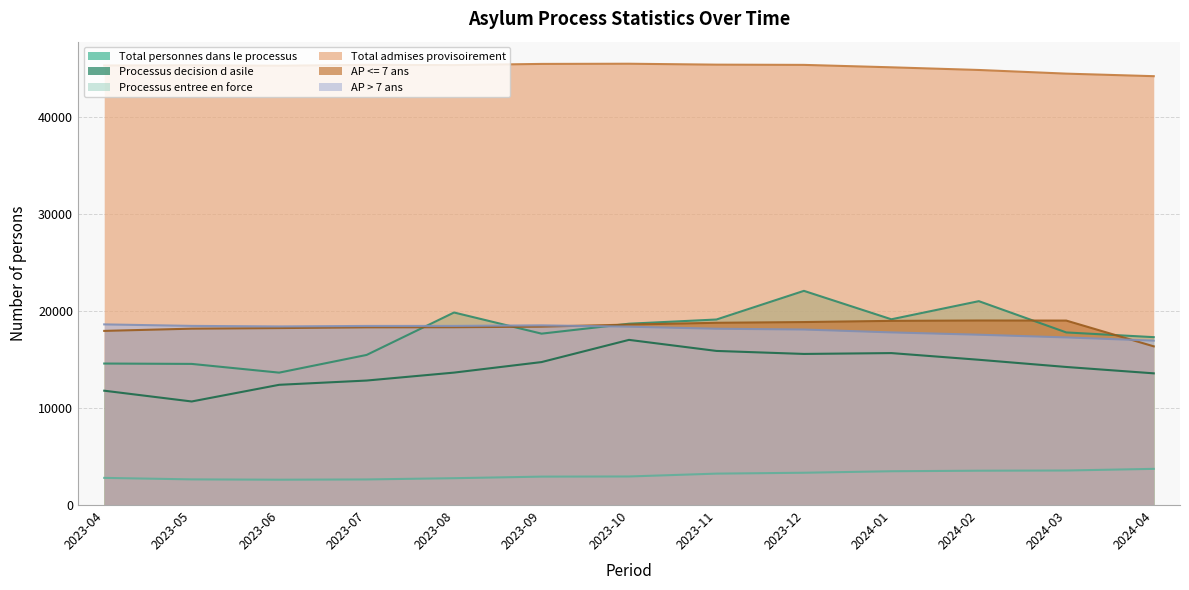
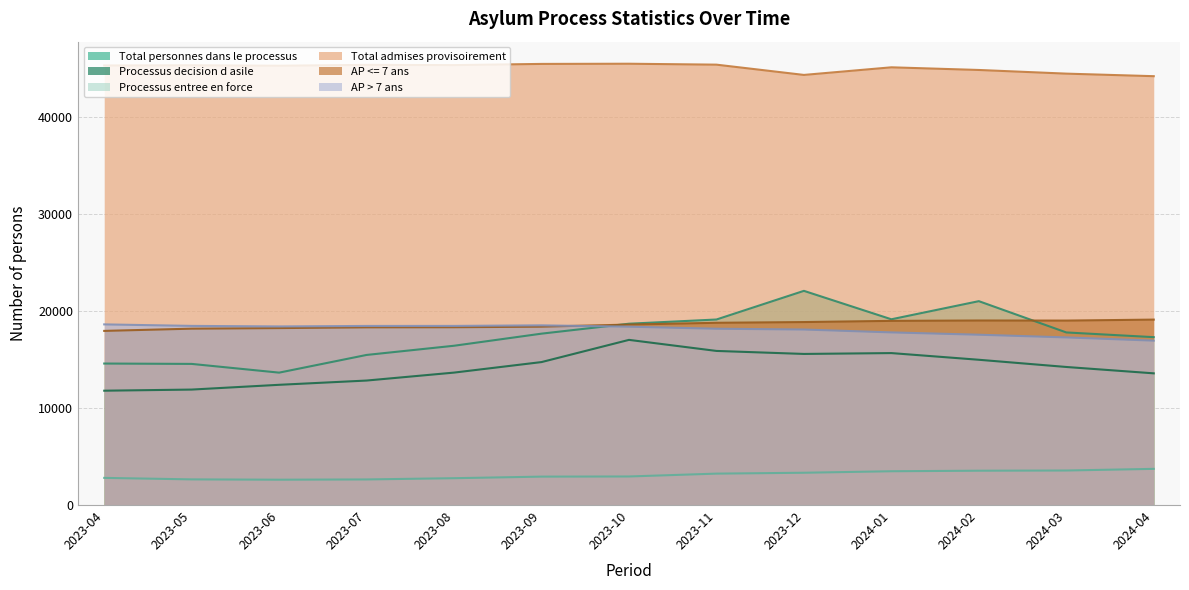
Processus decision d asile, 2023-05: 11000 -> 12000
Total personnes dans le processus, 2023-08: 20000 -> 16000
Total admises provisoirement, 2023-12: 45000 -> 44000
AP <= 7 ans, 2024-04: 16000 -> 19000
